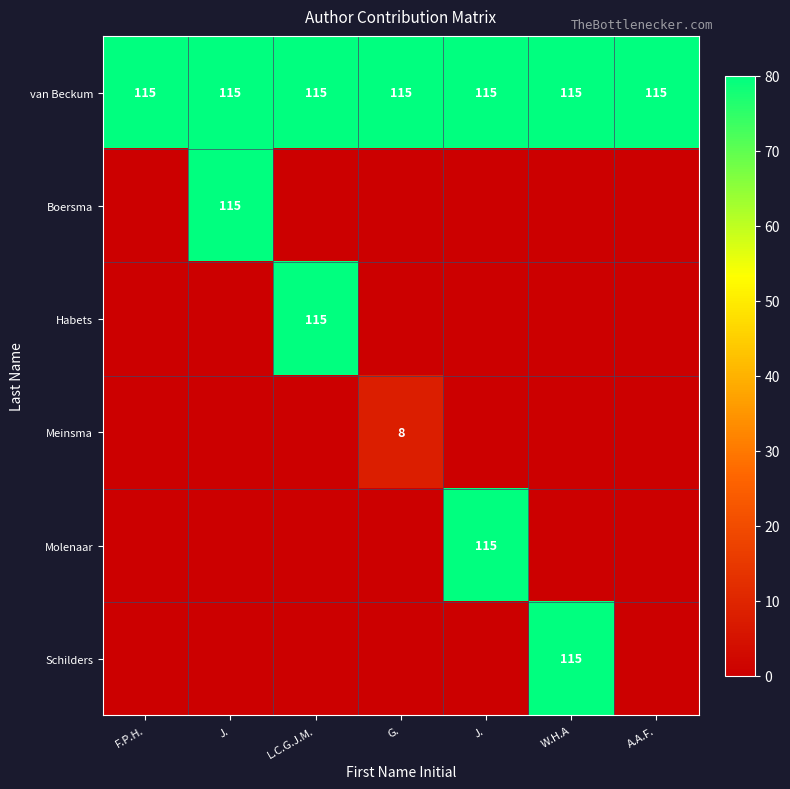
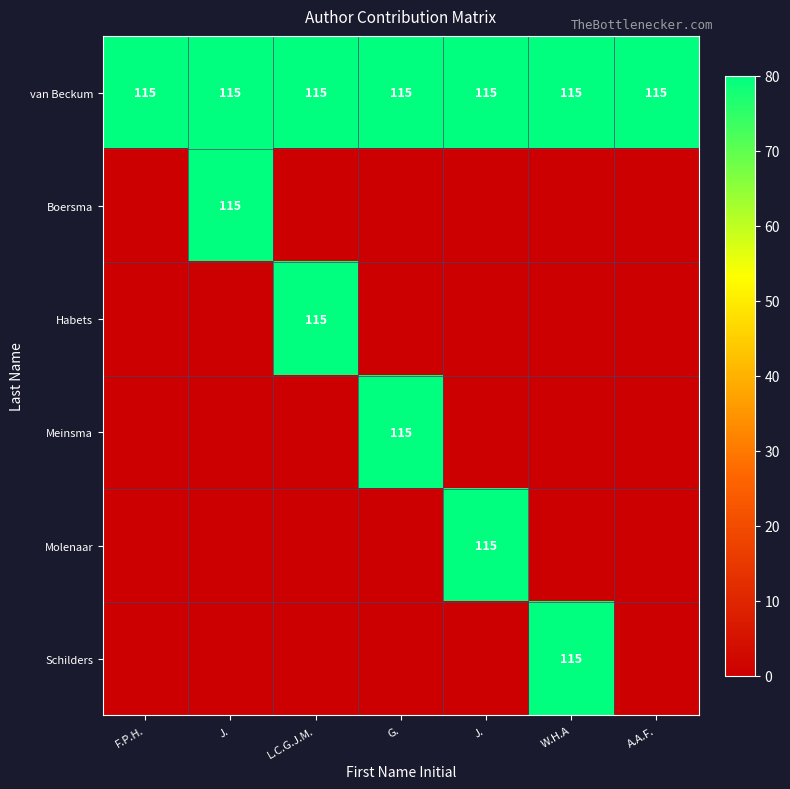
Meinsma, G.: 8 -> 115
